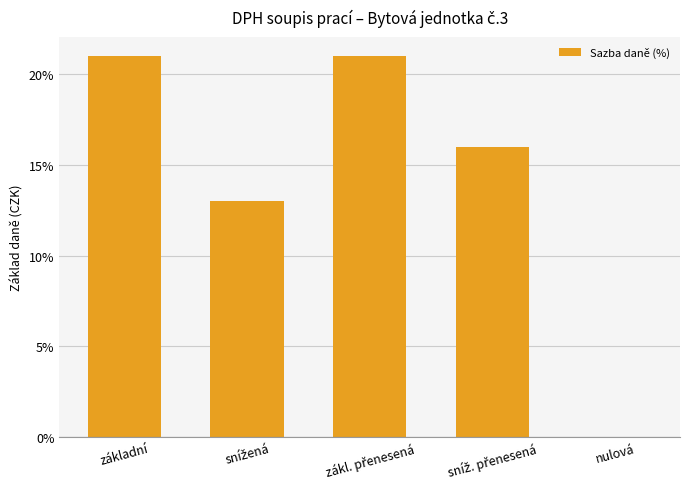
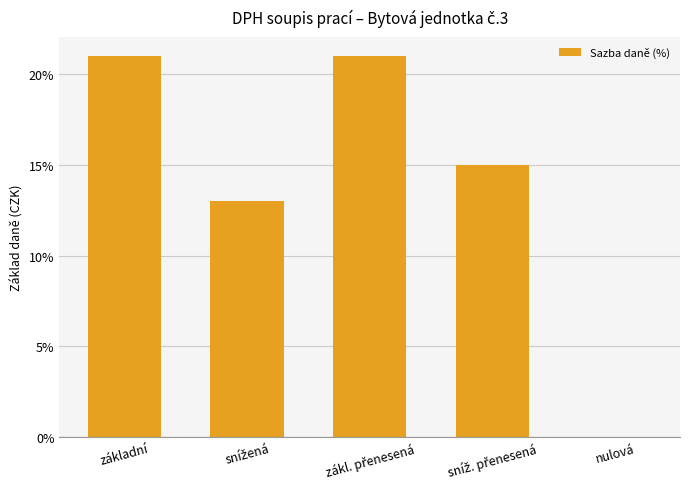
sníž. přenesená: 16.0% -> 15.0%
